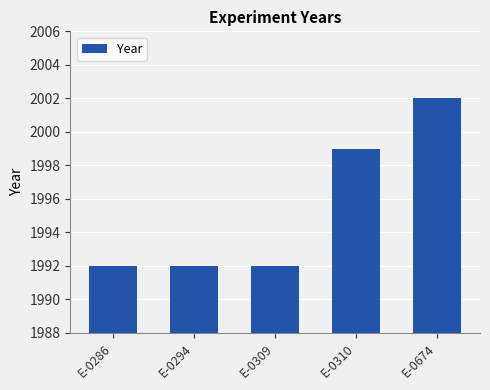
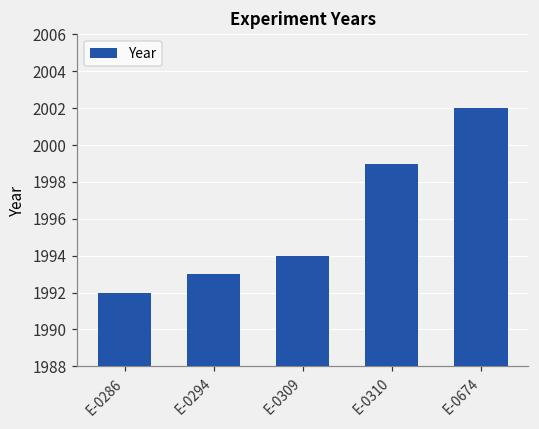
E-0294: 1992 -> 1993
E-0309: 1992 -> 1994
